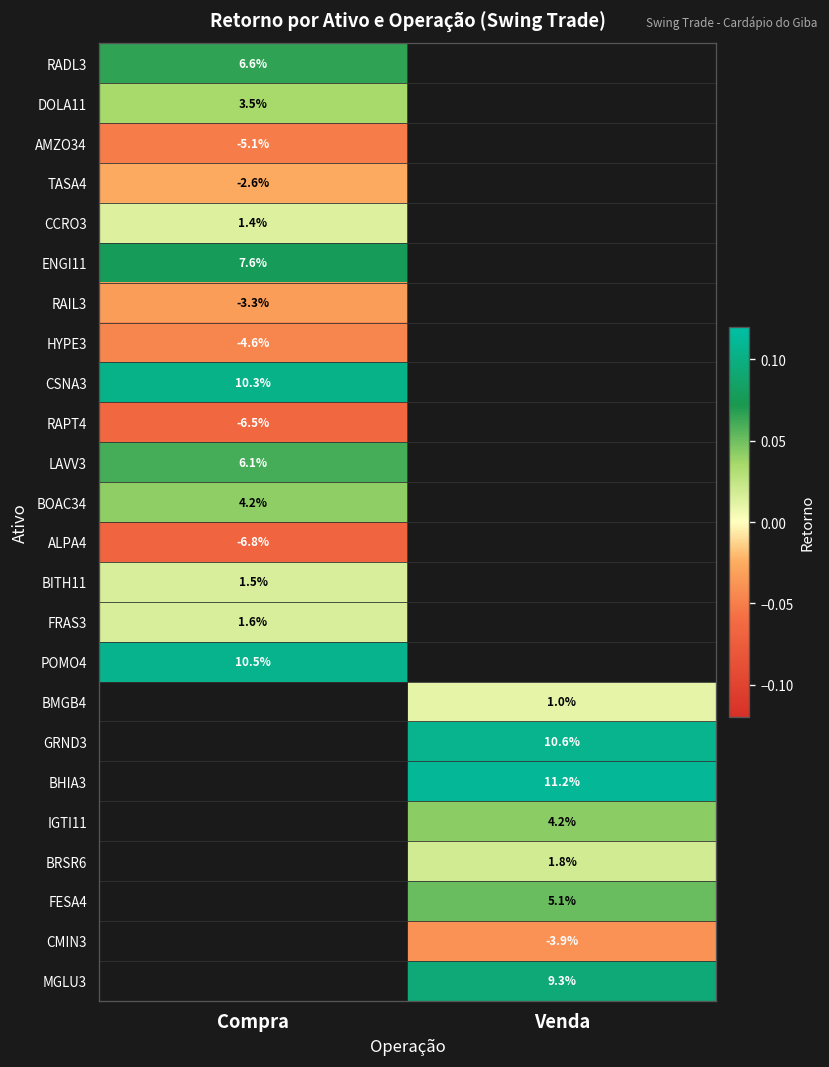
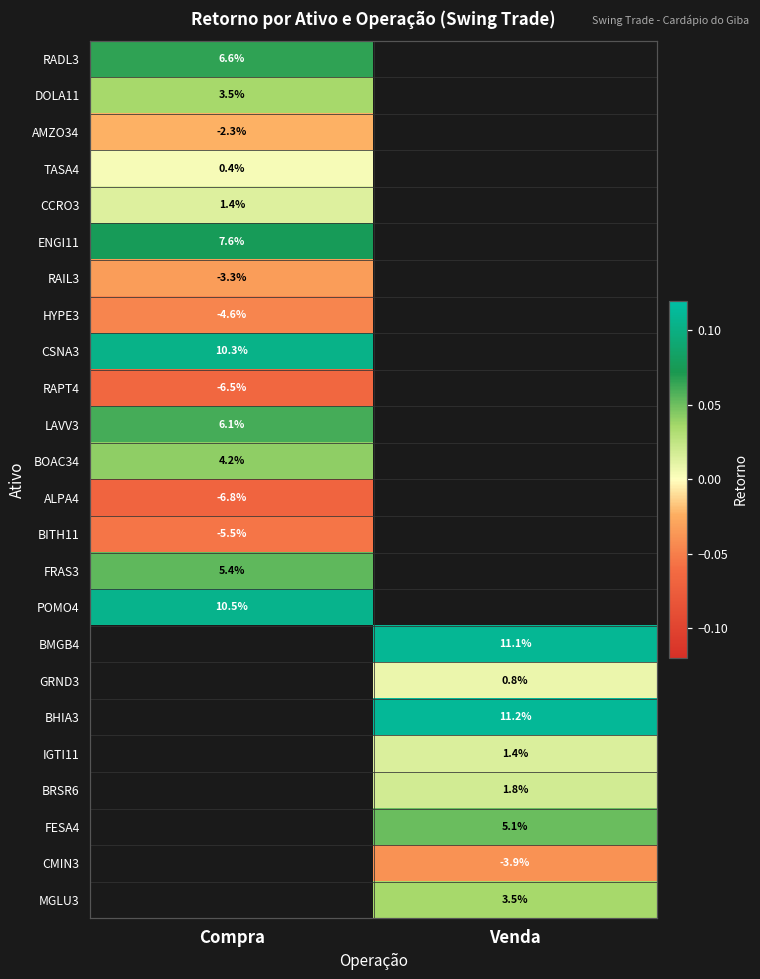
AMZO34, Compra: -5.1% -> -2.3%
TASA4, Compra: -2.6% -> 0.4%
BITH11, Compra: 1.5% -> -5.5%
FRAS3, Compra: 1.6% -> 5.4%
BMGB4, Venda: 1.0% -> 11.1%
GRND3, Venda: 10.6% -> 0.8%
IGTI11, Venda: 4.2% -> 1.4%
MGLU3, Venda: 9.3% -> 3.5%
